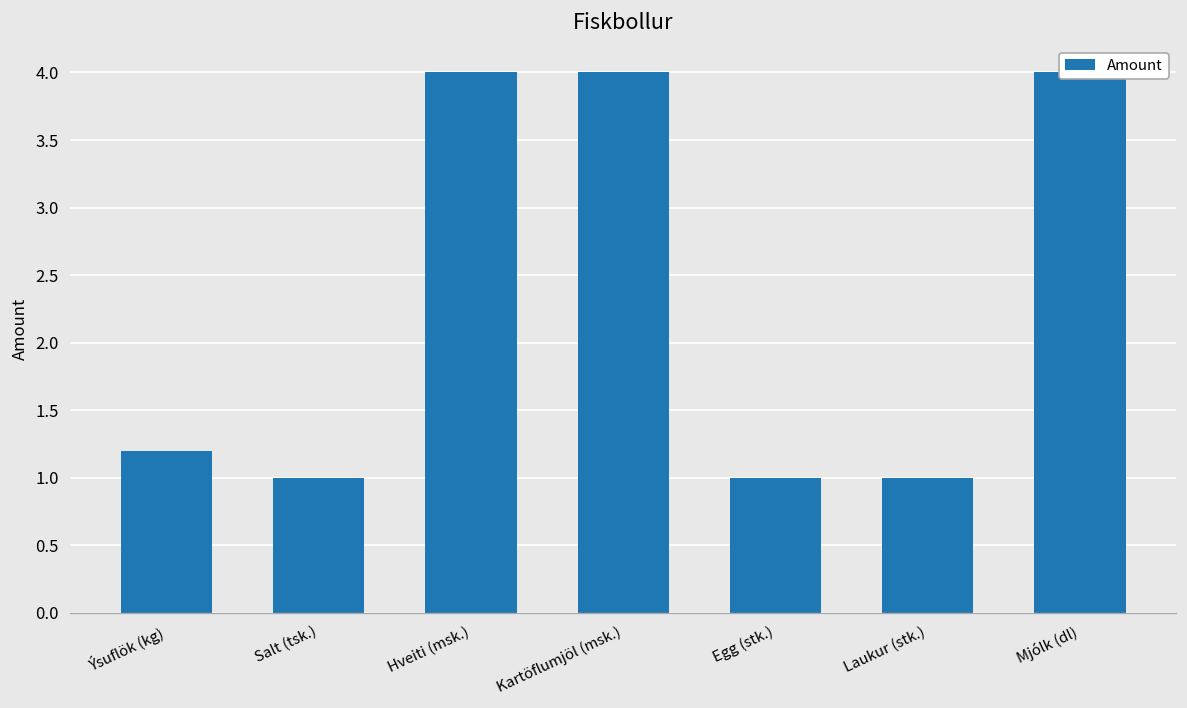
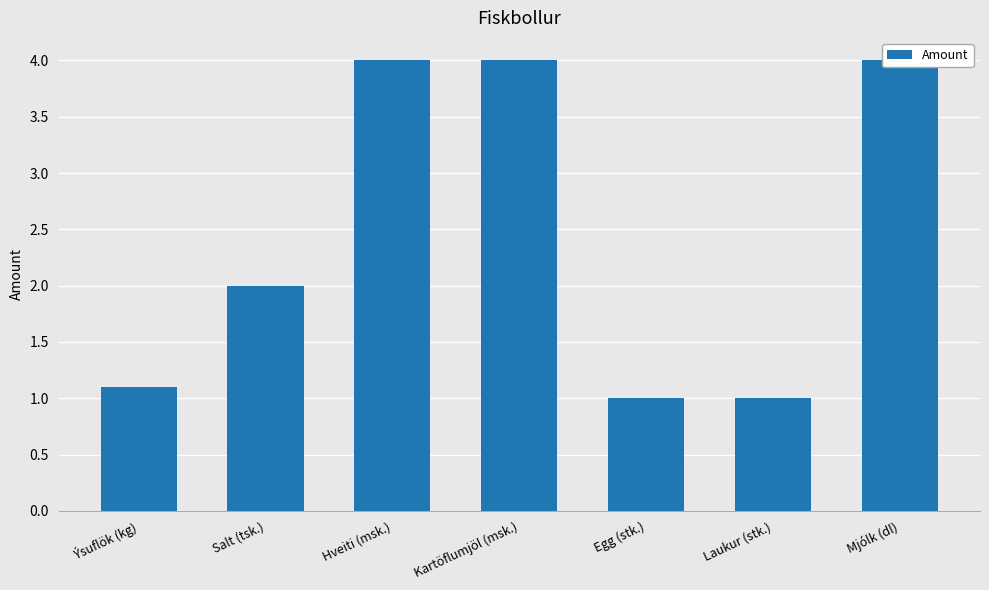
Ýsuflök (kg): 1.2 -> 1.1
Salt (tsk.): 1 -> 2
